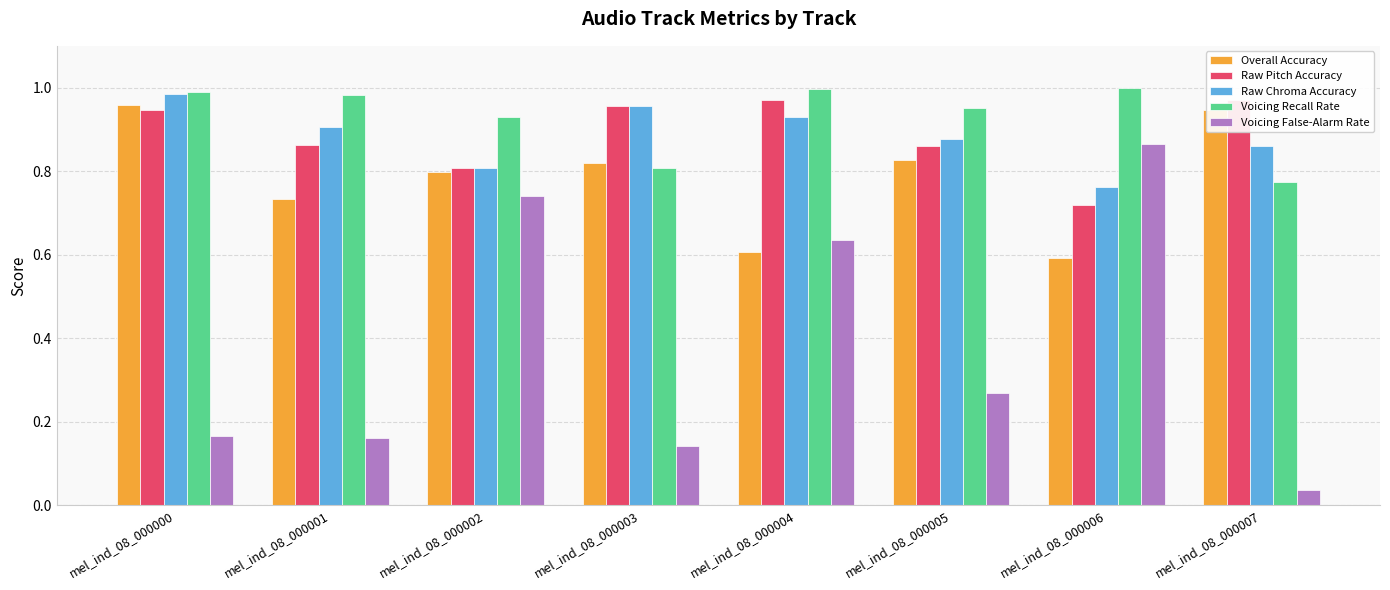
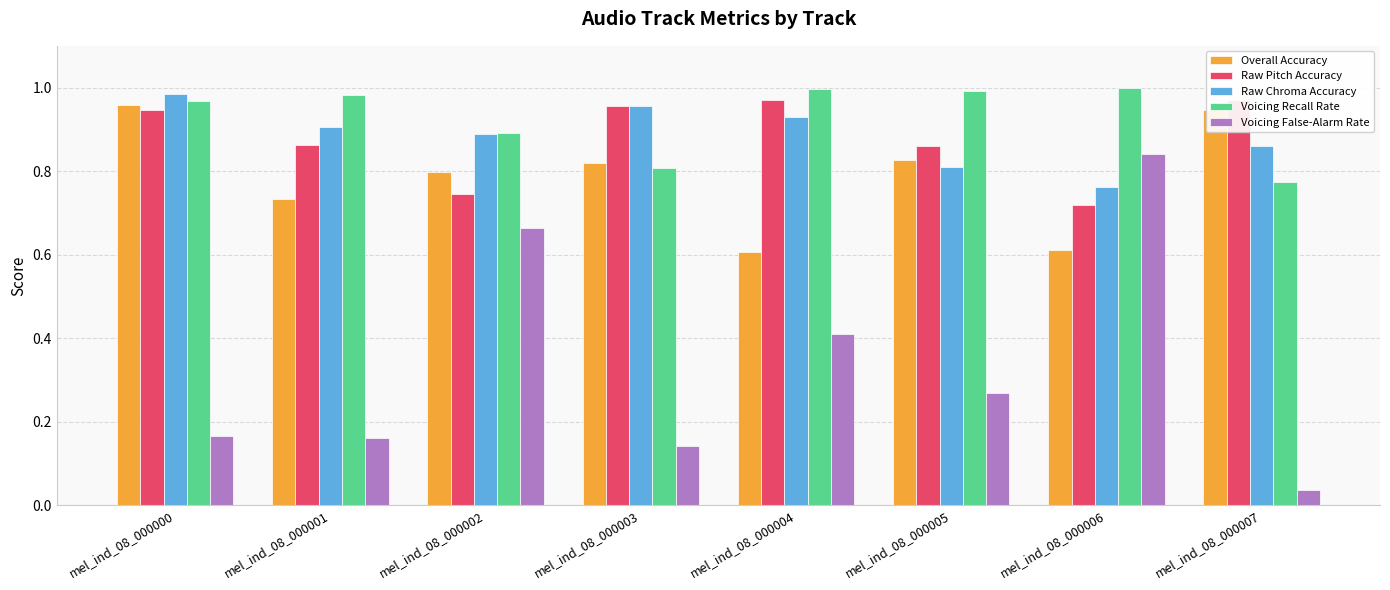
Voicing Recall Rate, mel_ind_08_000000: 0.99 -> 0.97
Raw Pitch Accuracy, mel_ind_08_000002: 0.81 -> 0.74
Raw Chroma Accuracy, mel_ind_08_000002: 0.81 -> 0.89
Voicing Recall Rate, mel_ind_08_000002: 0.93 -> 0.89
Voicing False-Alarm Rate, mel_ind_08_000002: 0.74 -> 0.66
Voicing False-Alarm Rate, mel_ind_08_000004: 0.64 -> 0.41
Raw Chroma Accuracy, mel_ind_08_000005: 0.88 -> 0.81
Voicing Recall Rate, mel_ind_08_000005: 0.95 -> 0.99
Overall Accuracy, mel_ind_08_000006: 0.59 -> 0.61
Voicing False-Alarm Rate, mel_ind_08_000006: 0.87 -> 0.84
